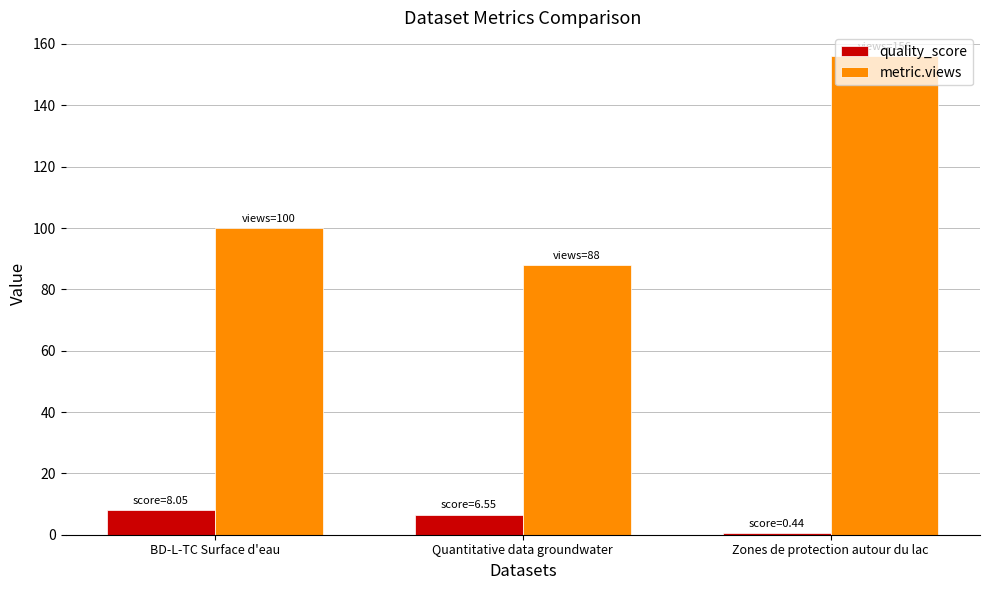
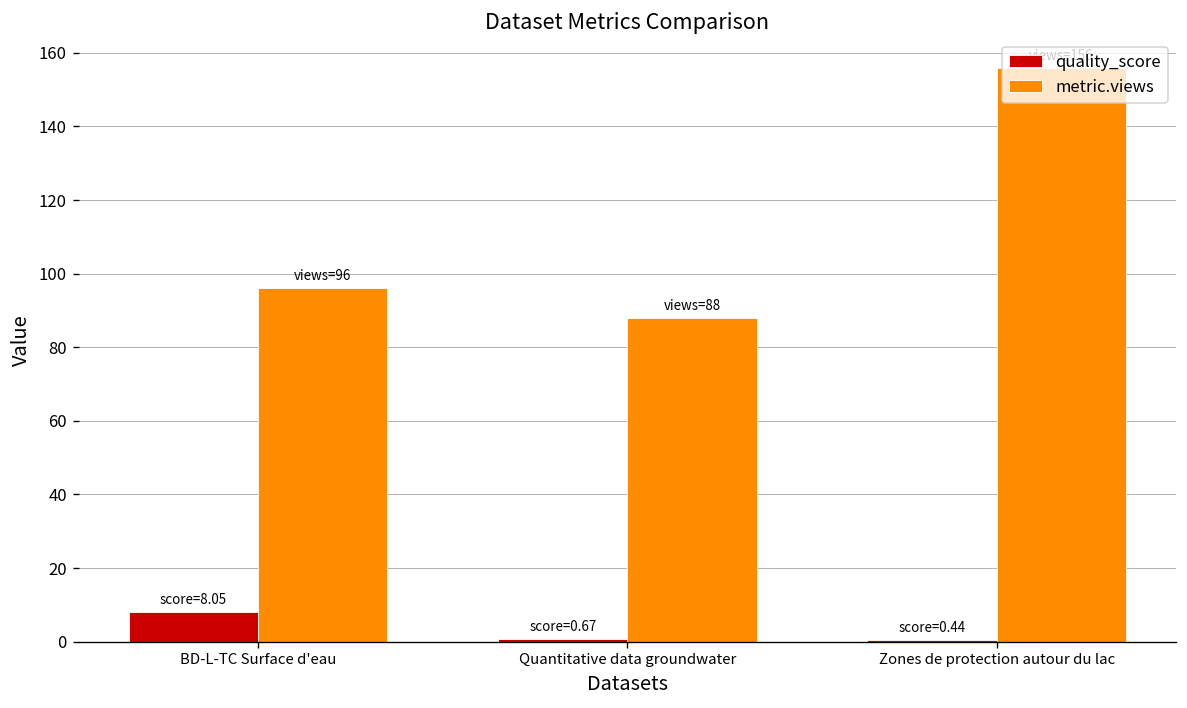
metric.views, BD-L-TC Surface d'eau: 100 -> 96
quality_score, Quantitative data groundwater: 6.55 -> 0.67
